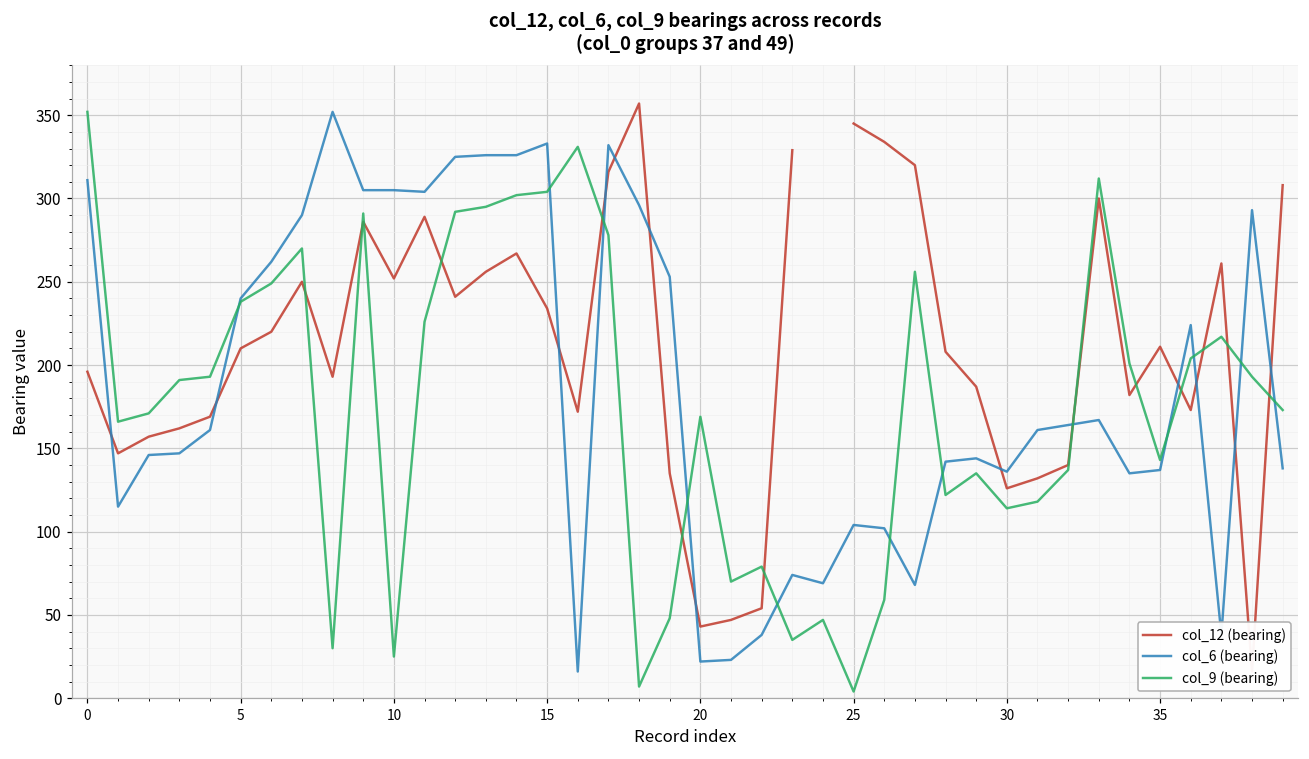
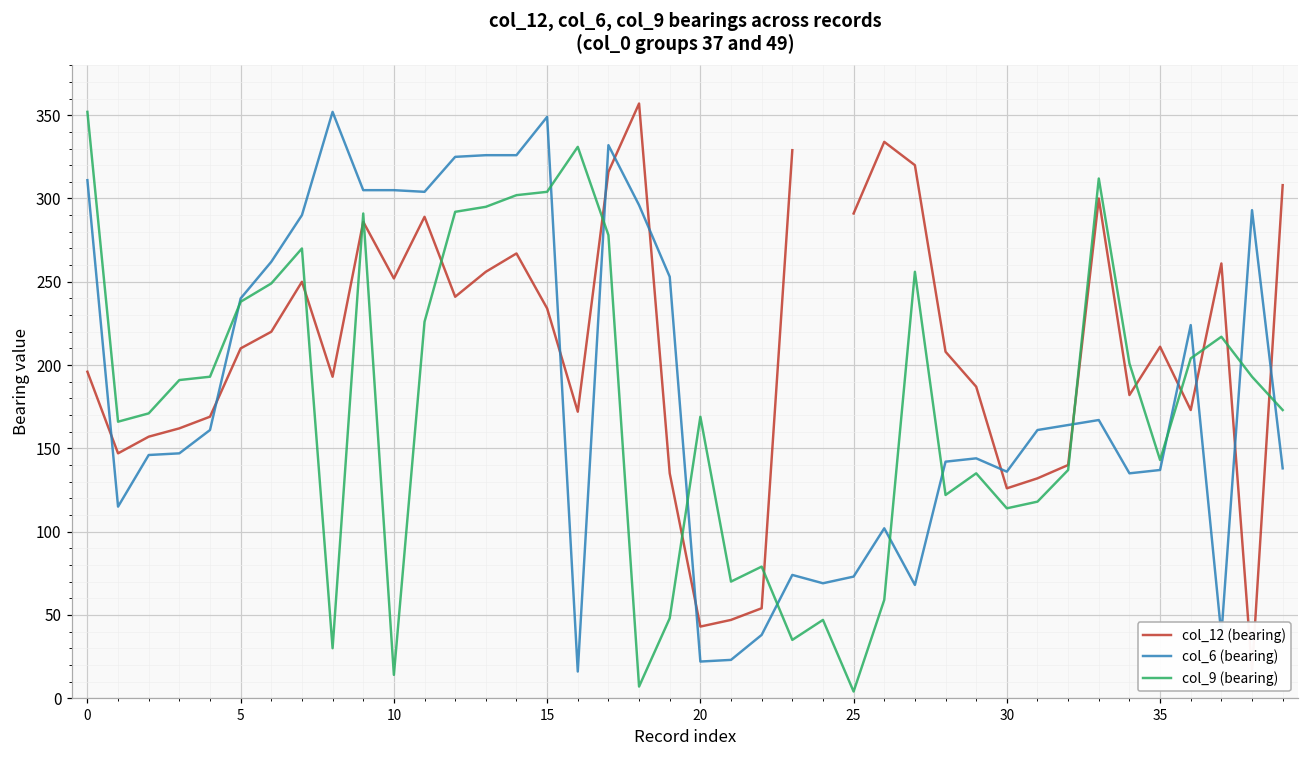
col_9 (bearing), 10: 25 -> 14
col_6 (bearing), 15: 333 -> 349
col_12 (bearing), 25: 345 -> 291
col_6 (bearing), 25: 104 -> 73
